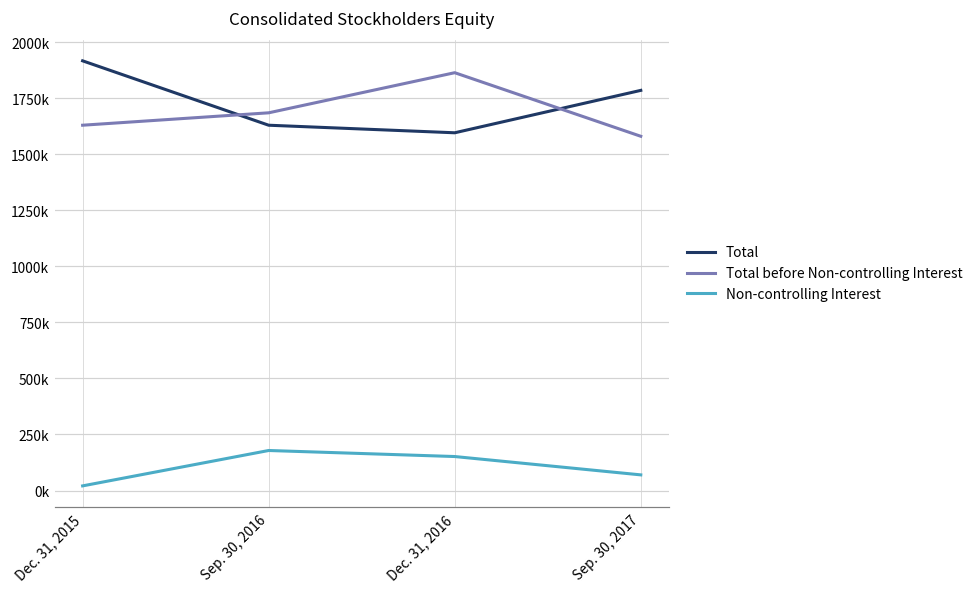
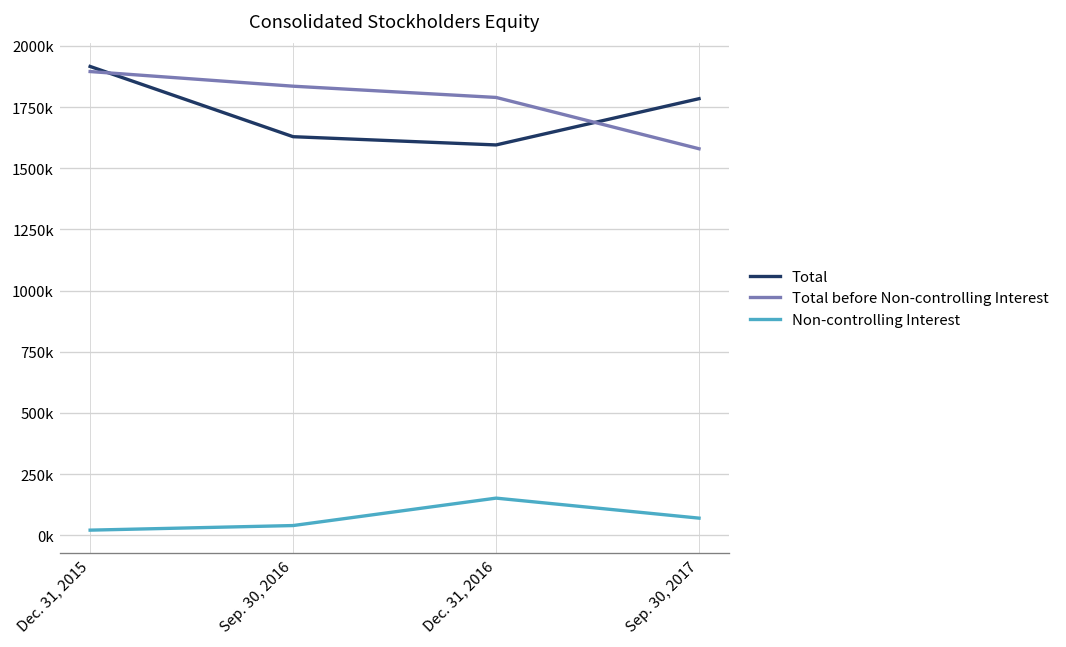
Total before Non-controlling Interest, Dec. 31, 2015: 1630000 -> 1900000
Total before Non-controlling Interest, Sep. 30, 2016: 1680000 -> 1840000
Non-controlling Interest, Sep. 30, 2016: 180000 -> 40000
Total before Non-controlling Interest, Dec. 31, 2016: 1860000 -> 1790000
